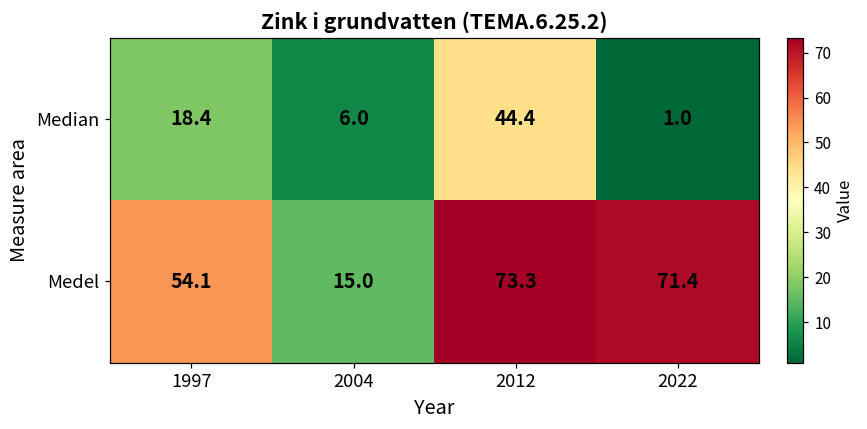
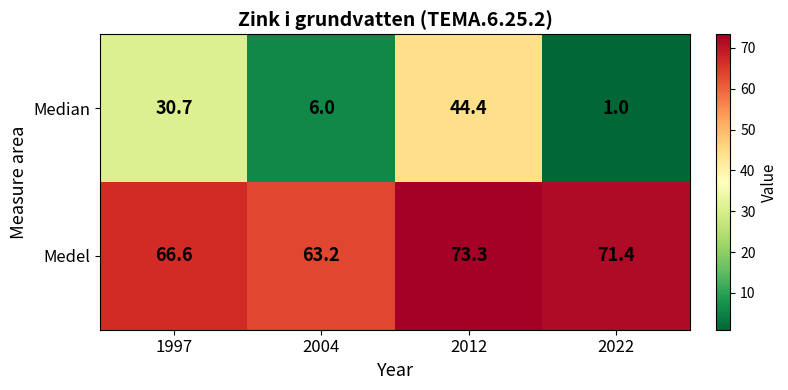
Median, 1997: 18.4 -> 30.7
Medel, 1997: 54.1 -> 66.6
Medel, 2004: 15.0 -> 63.2
